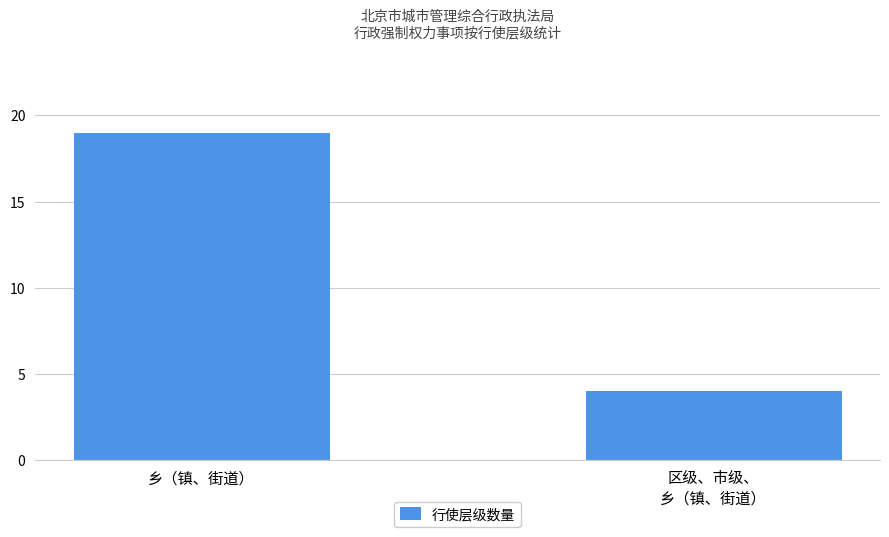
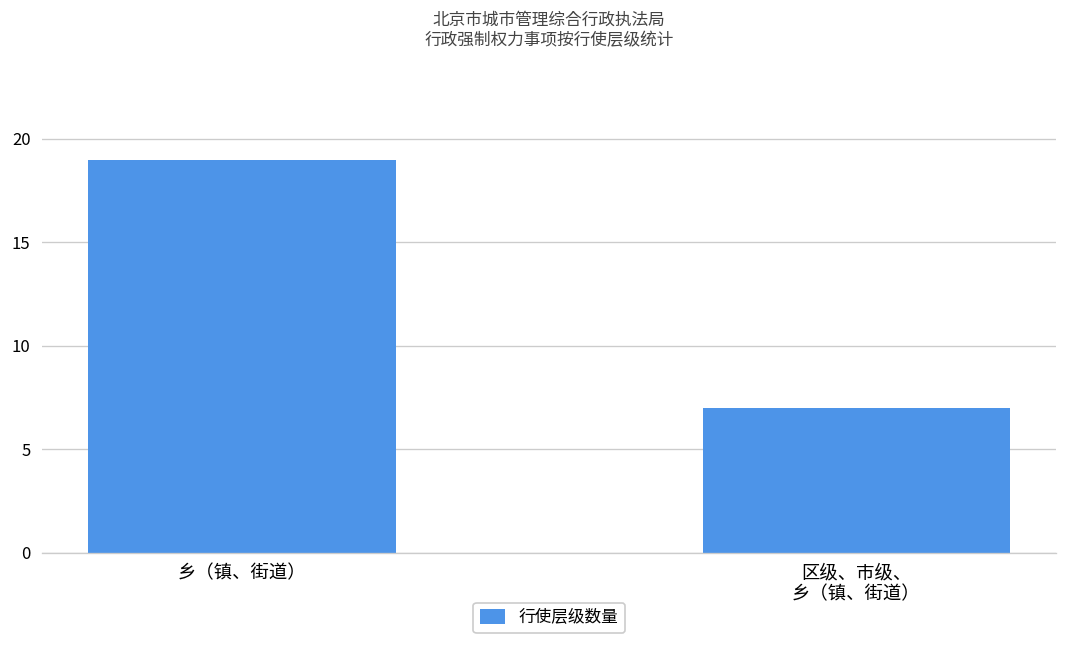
区级、市级、 乡（镇、街道）: 4 -> 7
